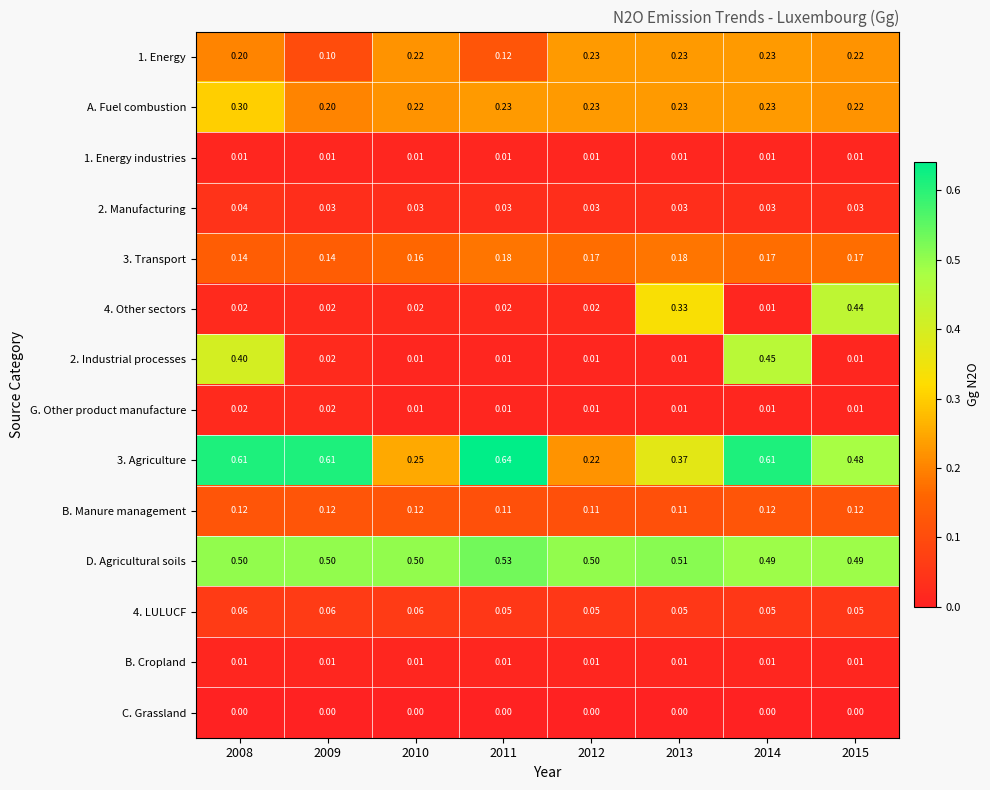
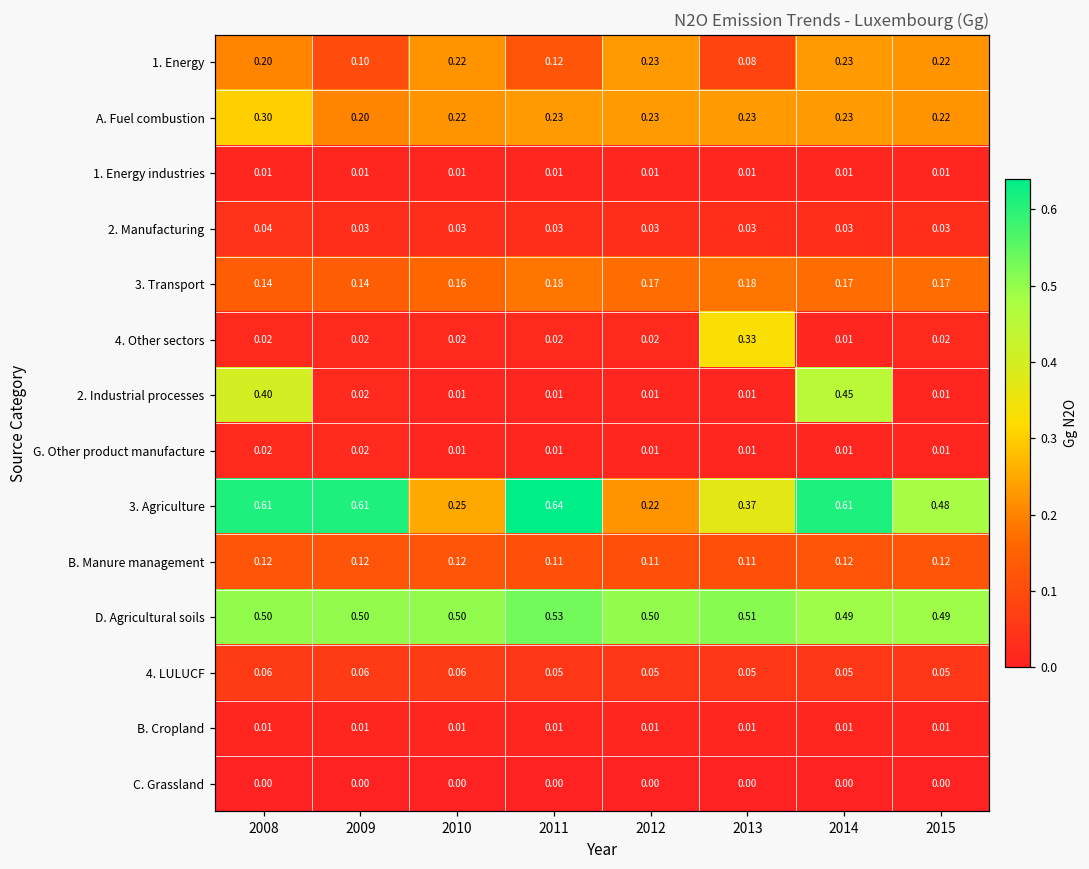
1. Energy, 2013: 0.23 -> 0.08
4. Other sectors, 2015: 0.44 -> 0.02
